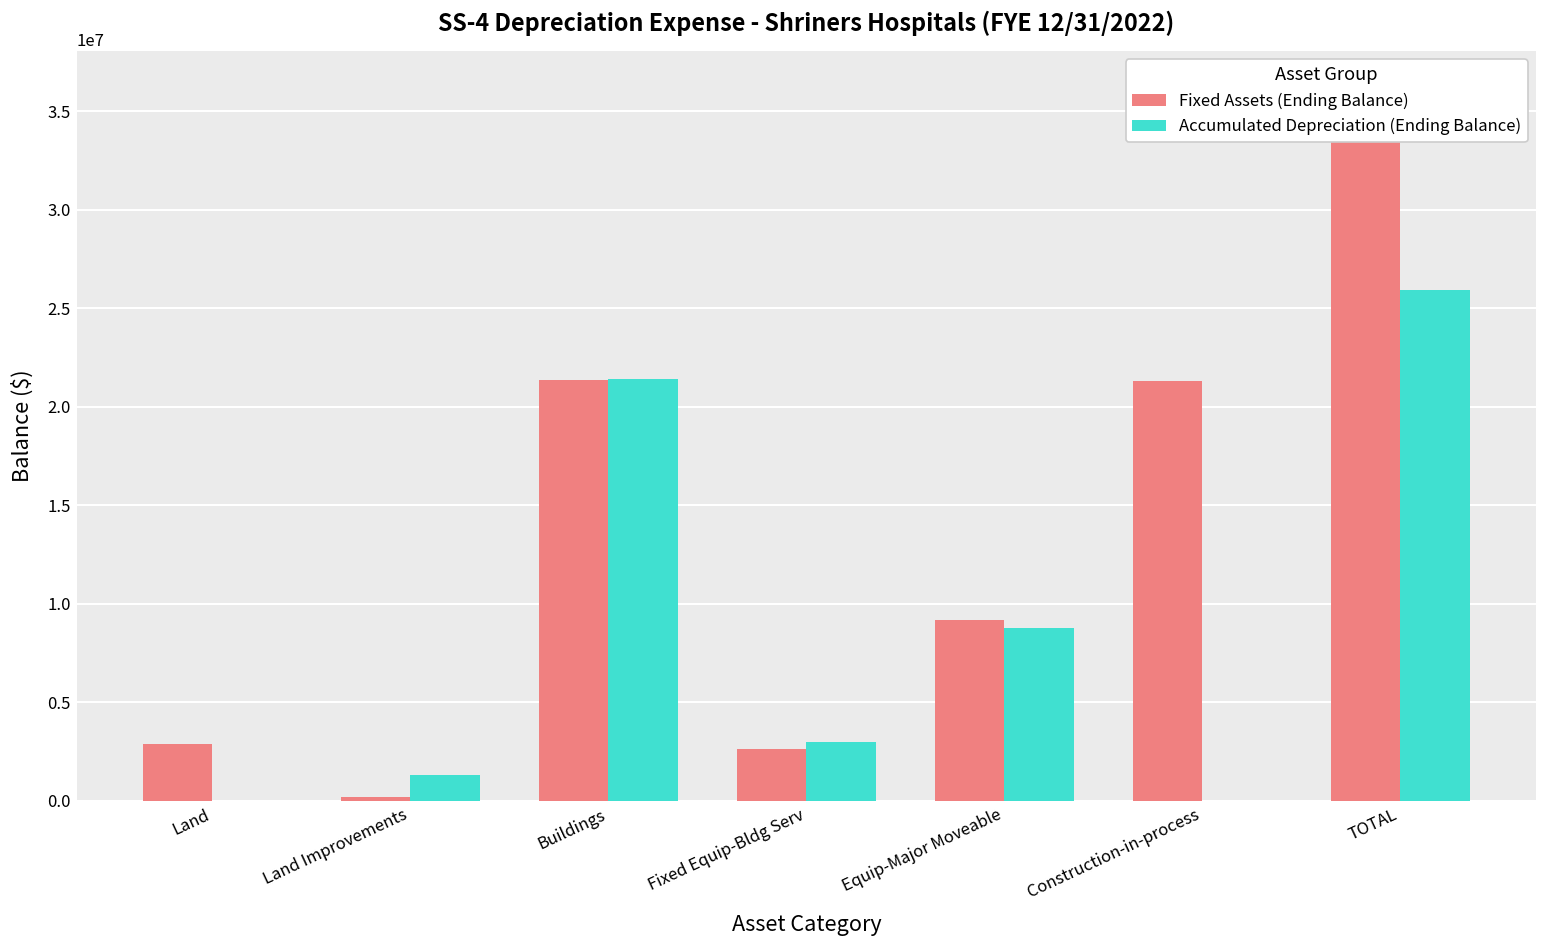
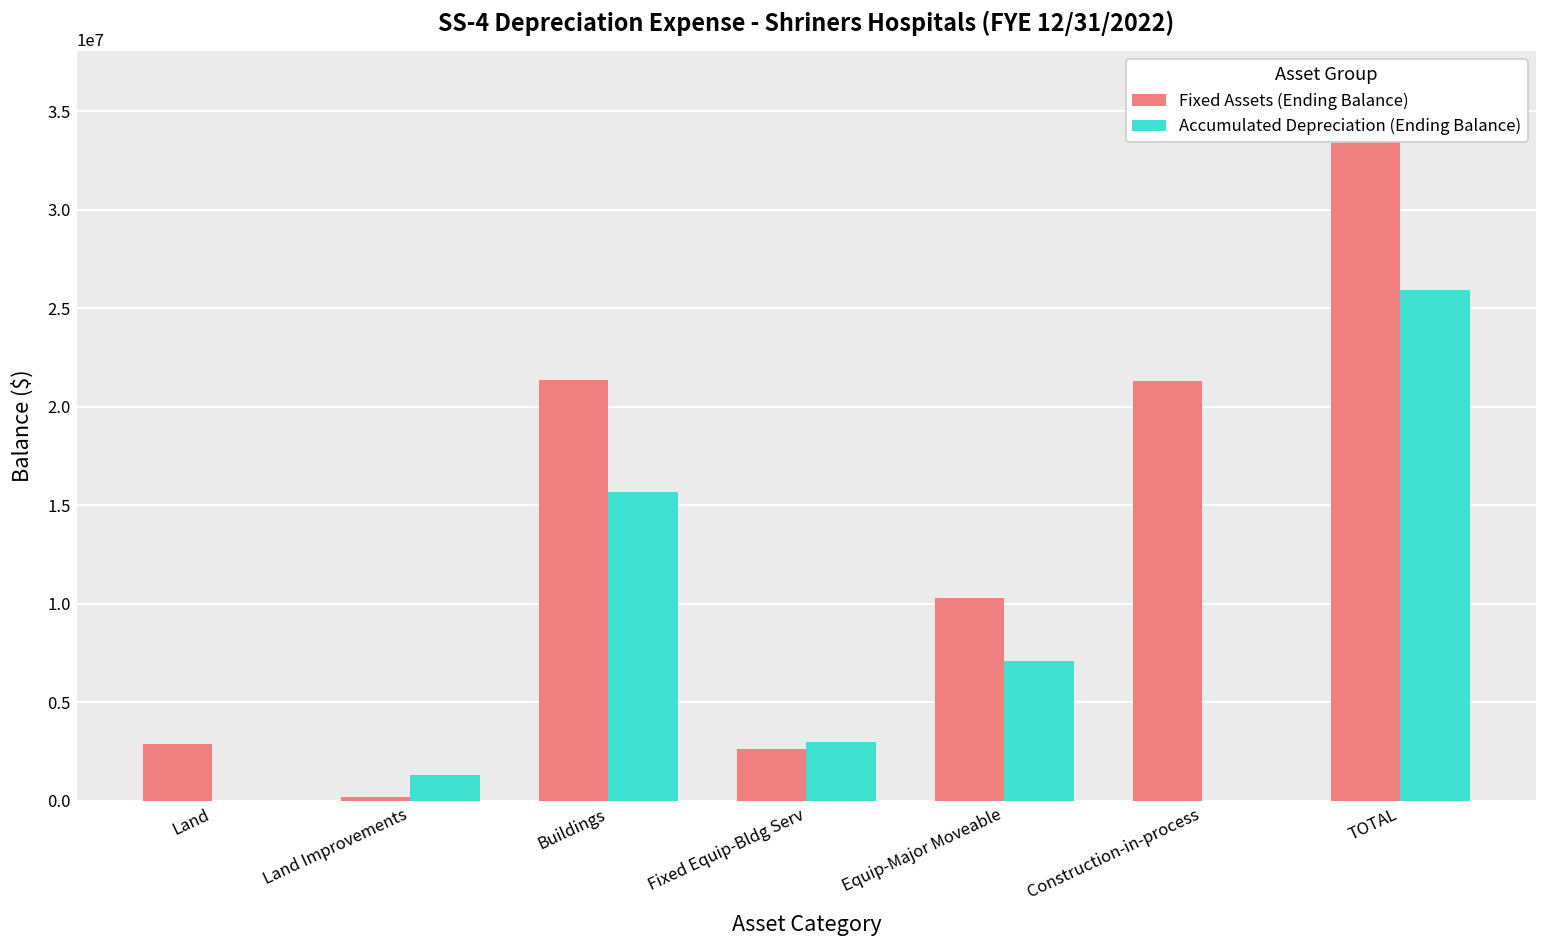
Accumulated Depreciation (Ending Balance), Buildings: 21400000 -> 15700000
Fixed Assets (Ending Balance), Equip-Major Moveable: 9200000 -> 10300000
Accumulated Depreciation (Ending Balance), Equip-Major Moveable: 8700000 -> 7100000
